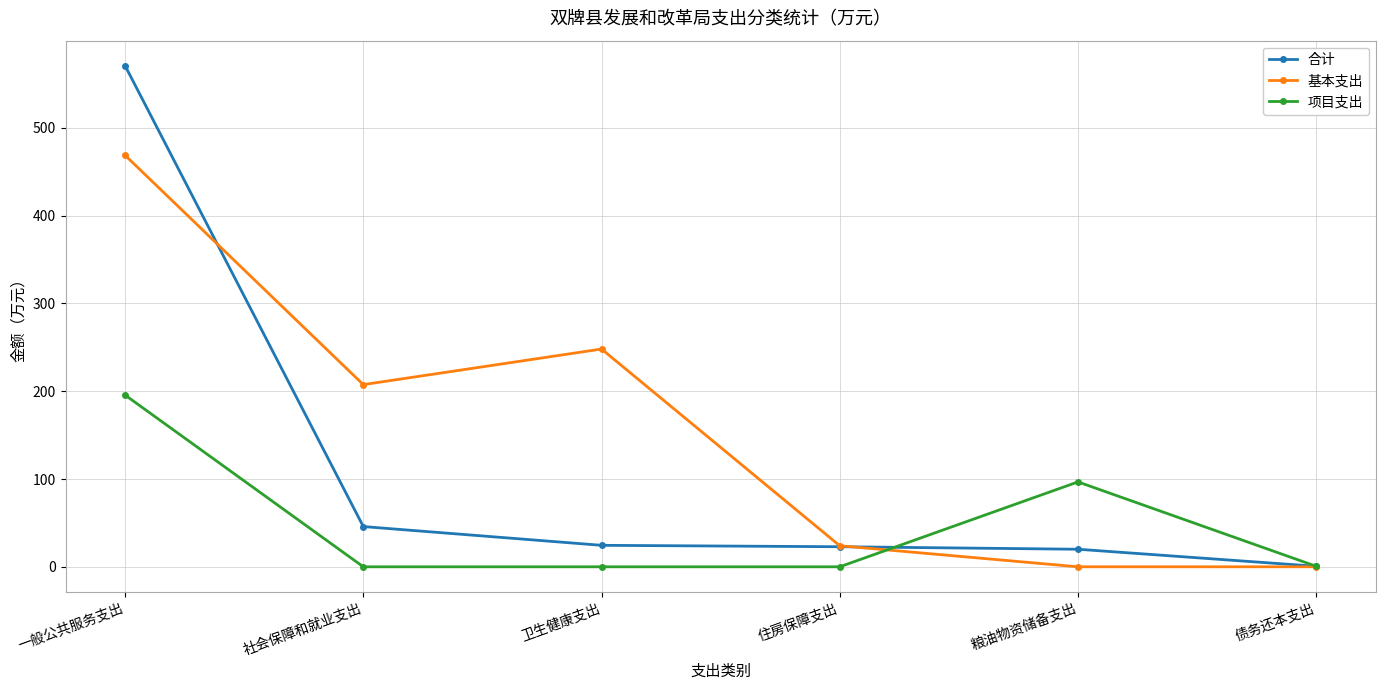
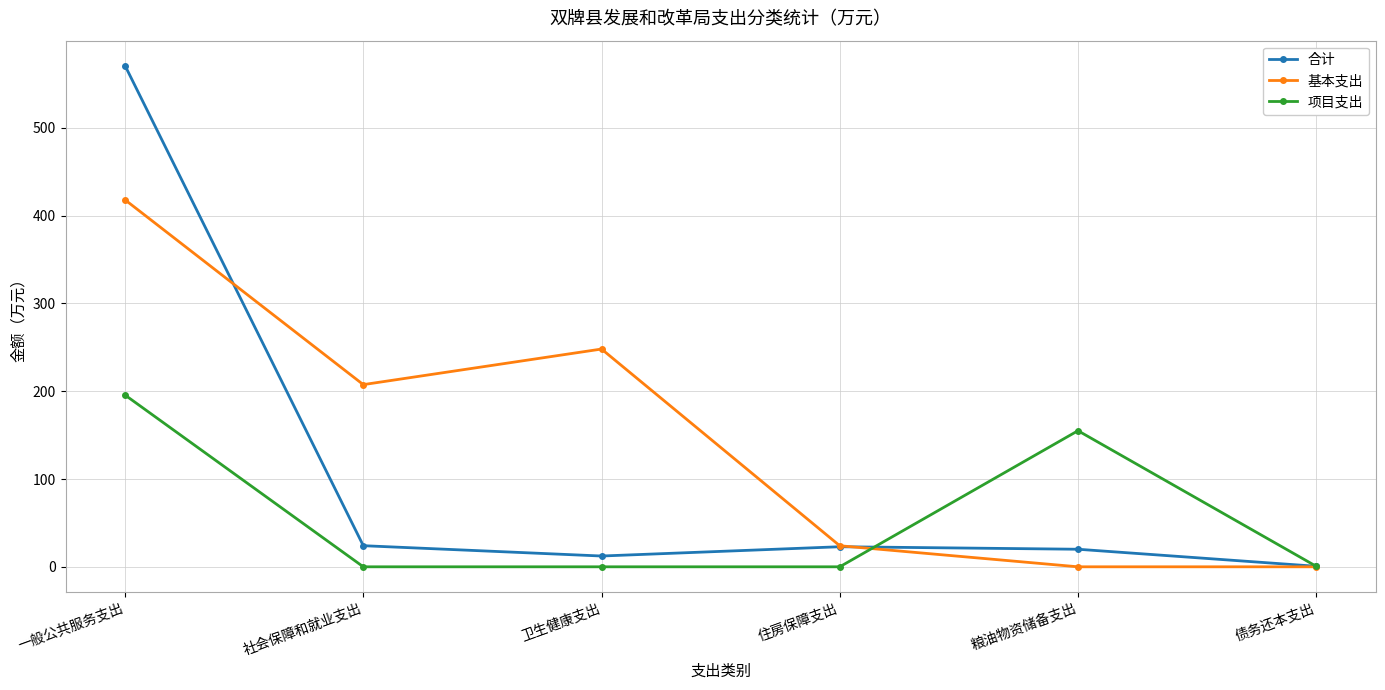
基本支出, 一般公共服务支出: 470 -> 420
合计, 社会保障和就业支出: 50 -> 20
合计, 卫生健康支出: 20 -> 10
项目支出, 粮油物资储备支出: 100 -> 160
